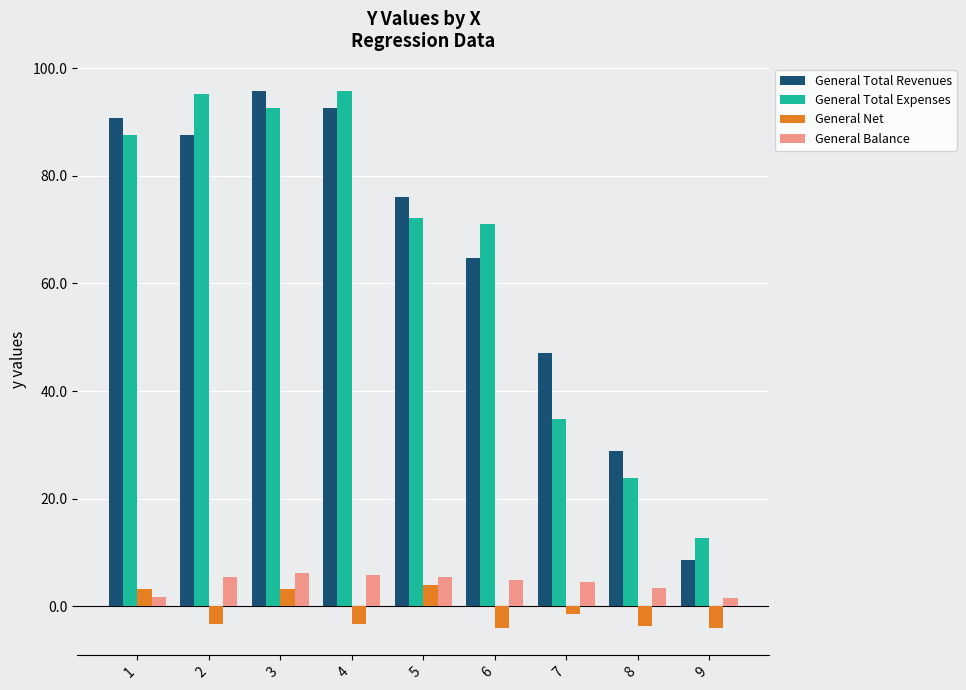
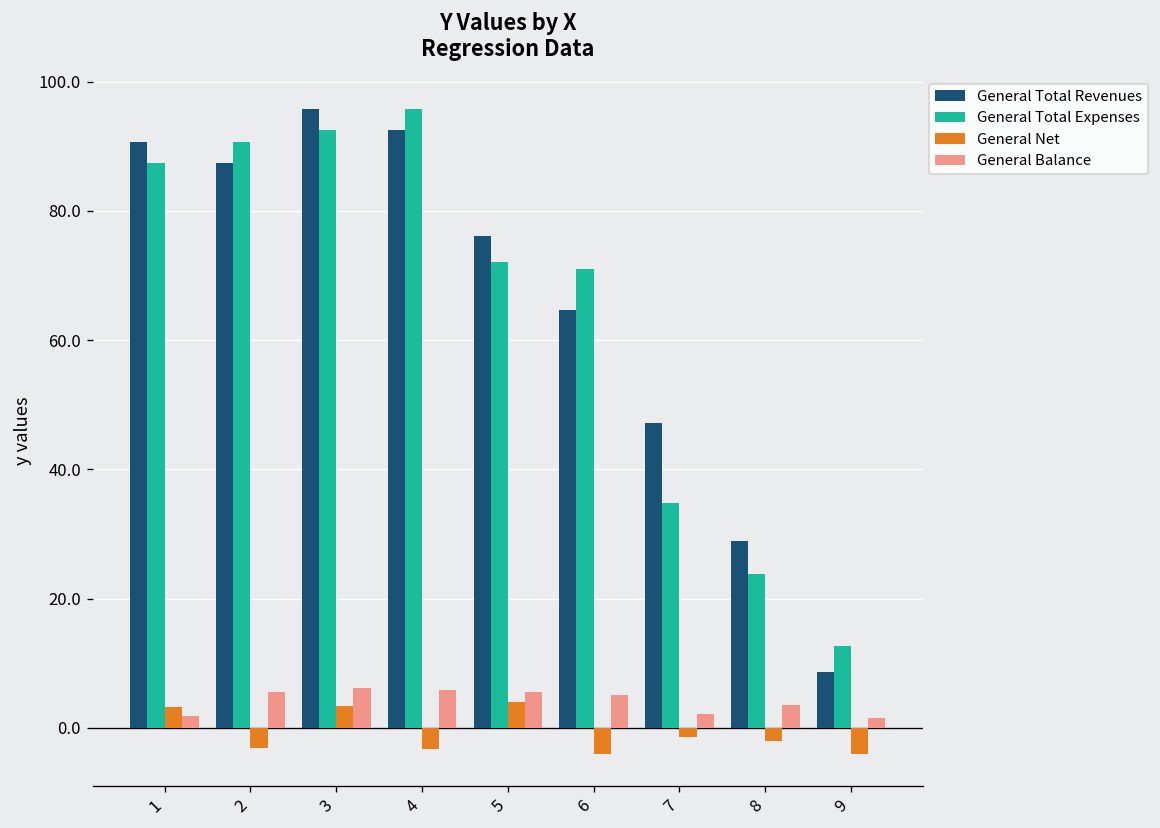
General Total Expenses, 2: 95 -> 91
General Balance, 7: 5 -> 2
General Net, 8: -4 -> -2
